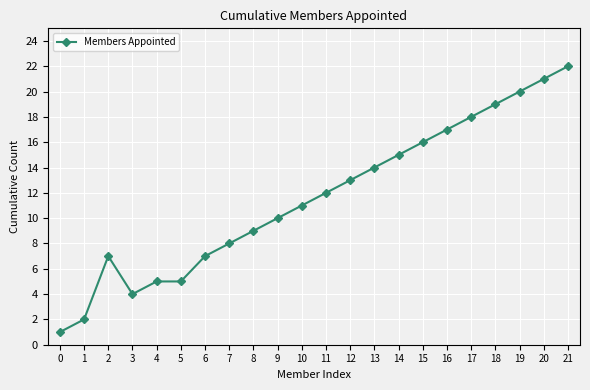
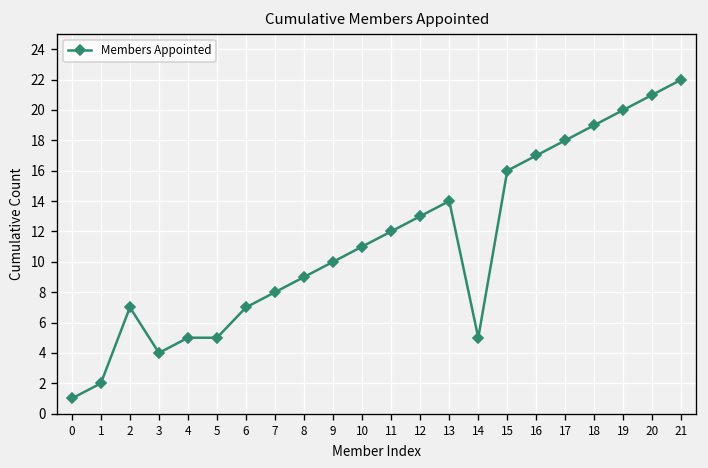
14: 15 -> 5
